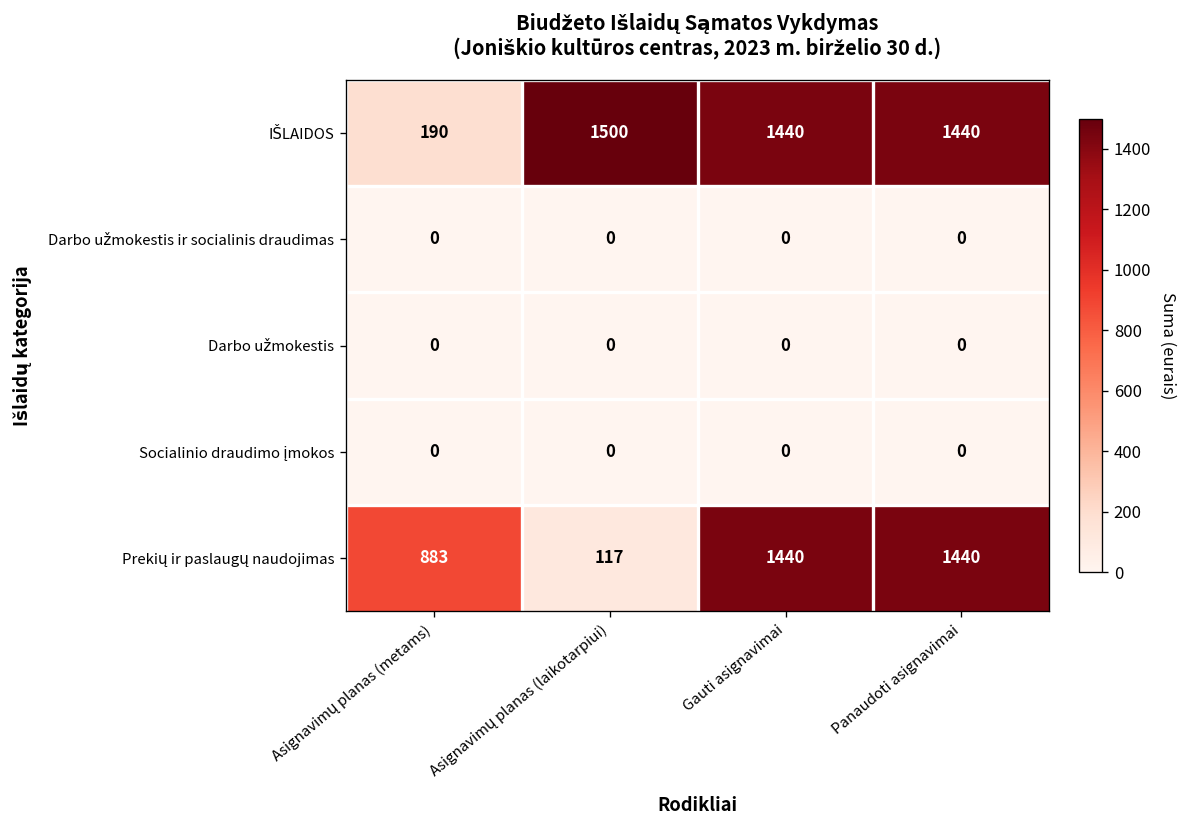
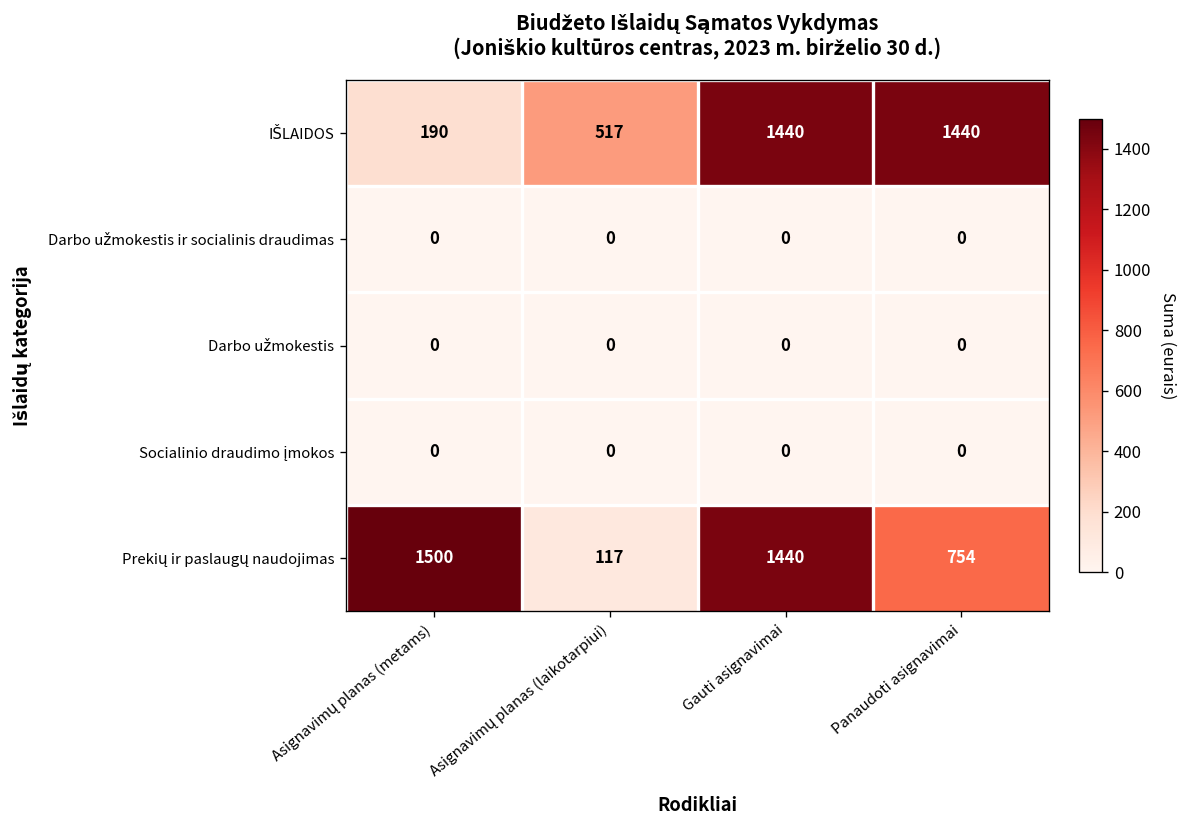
IŠLAIDOS, Asignavimų planas (laikotarpiui): 1500 -> 517
Prekių ir paslaugų naudojimas, Asignavimų planas (metams): 883 -> 1500
Prekių ir paslaugų naudojimas, Panaudoti asignavimai: 1440 -> 754
